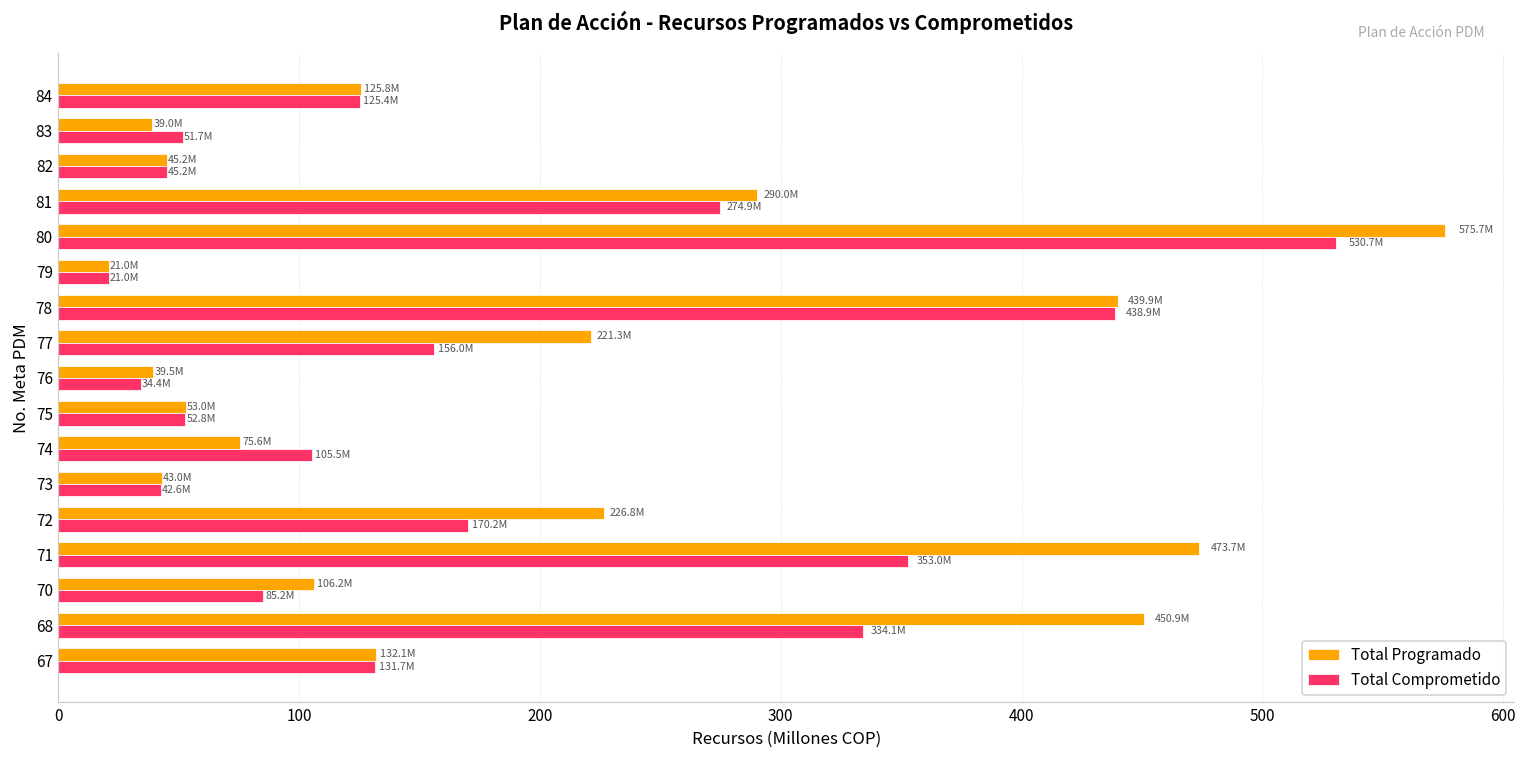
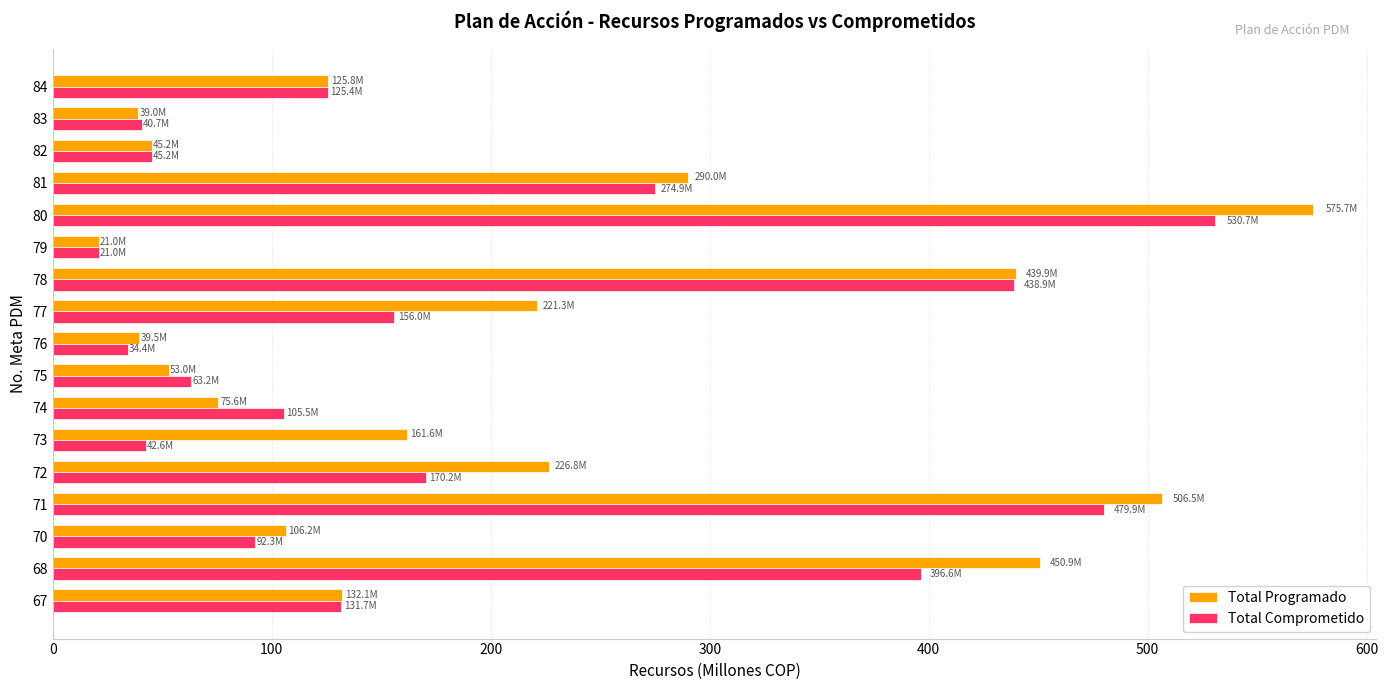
Total Comprometido, 83: 51.7M -> 40.7M
Total Comprometido, 75: 52.8M -> 63.2M
Total Programado, 73: 43.0M -> 161.6M
Total Programado, 71: 473.7M -> 506.5M
Total Comprometido, 71: 353.0M -> 479.9M
Total Comprometido, 70: 85.2M -> 92.3M
Total Comprometido, 68: 334.1M -> 396.6M
